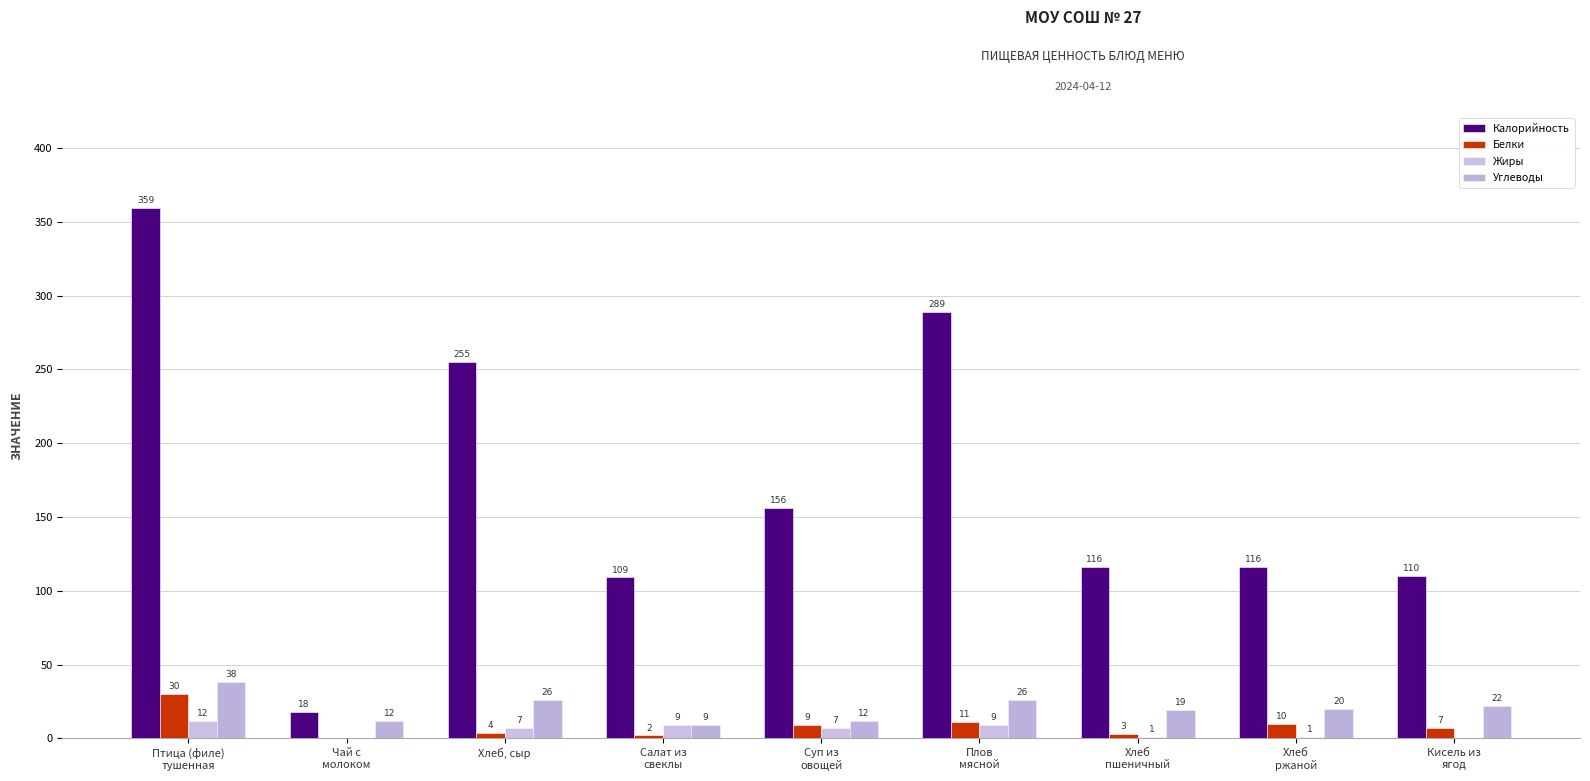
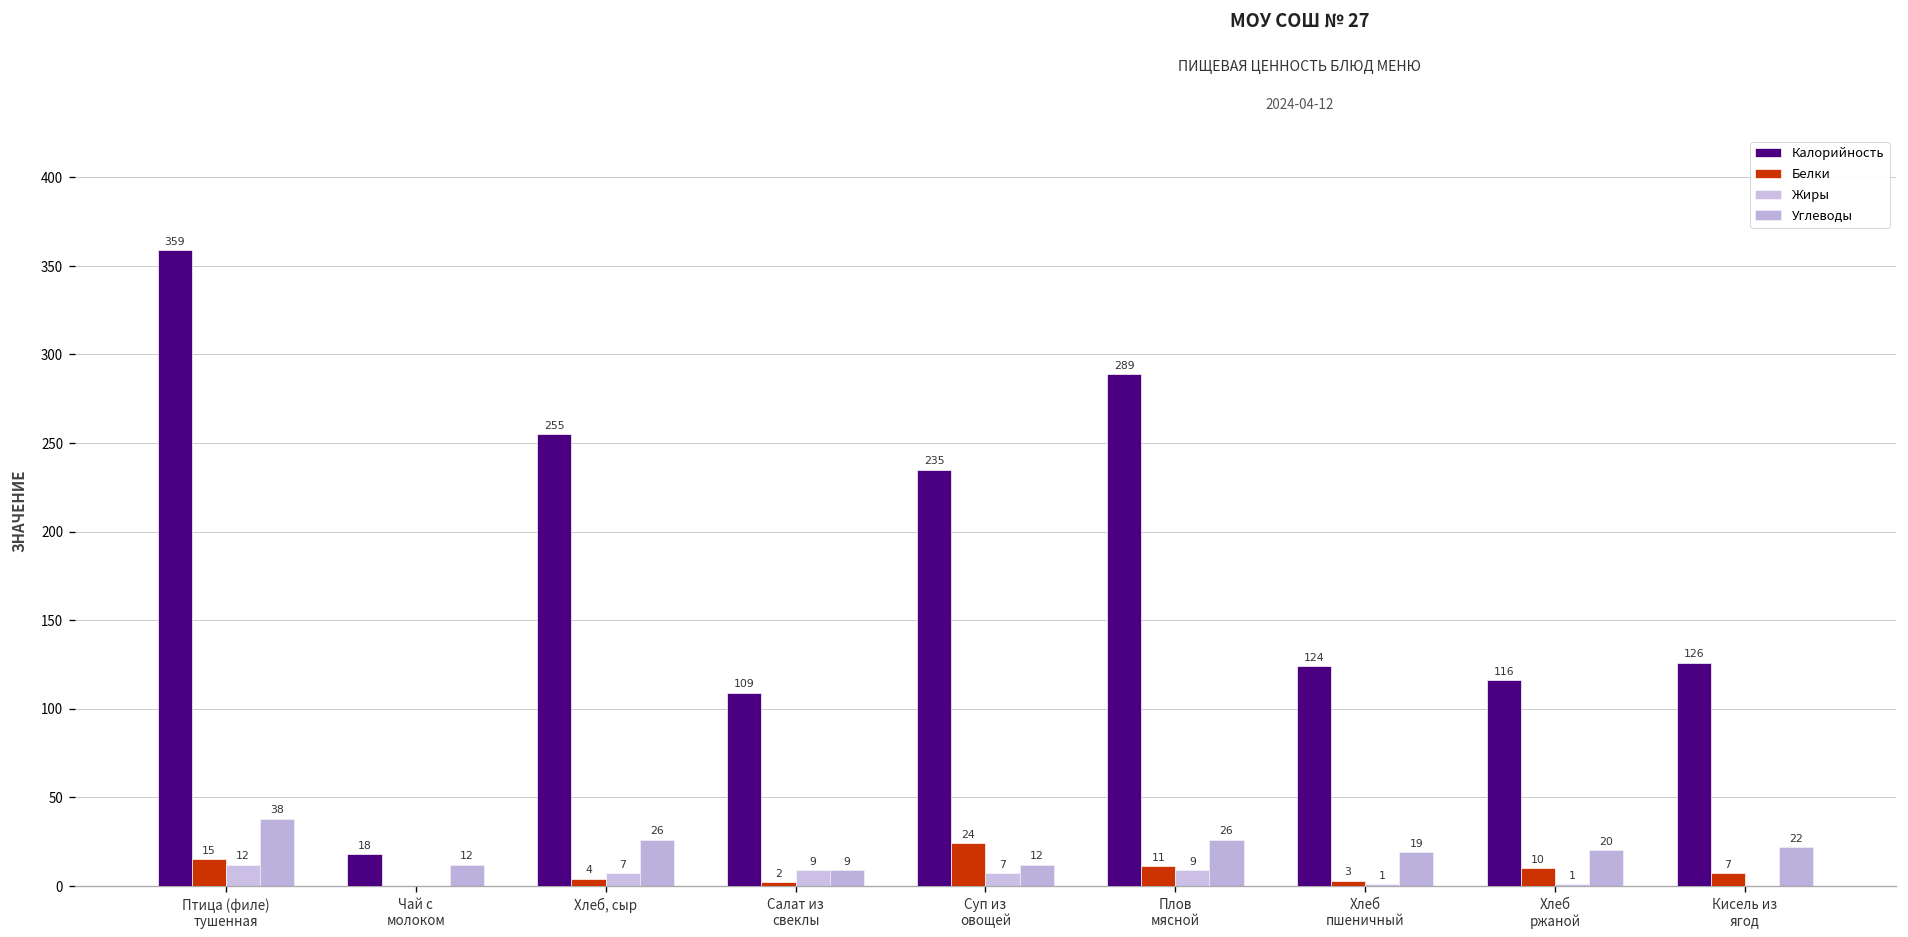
Белки, Птица (филе) тушенная: 30 -> 15
Калорийность, Суп из овощей: 156 -> 235
Белки, Суп из овощей: 9 -> 24
Калорийность, Хлеб пшеничный: 116 -> 124
Калорийность, Кисель из ягод: 110 -> 126
